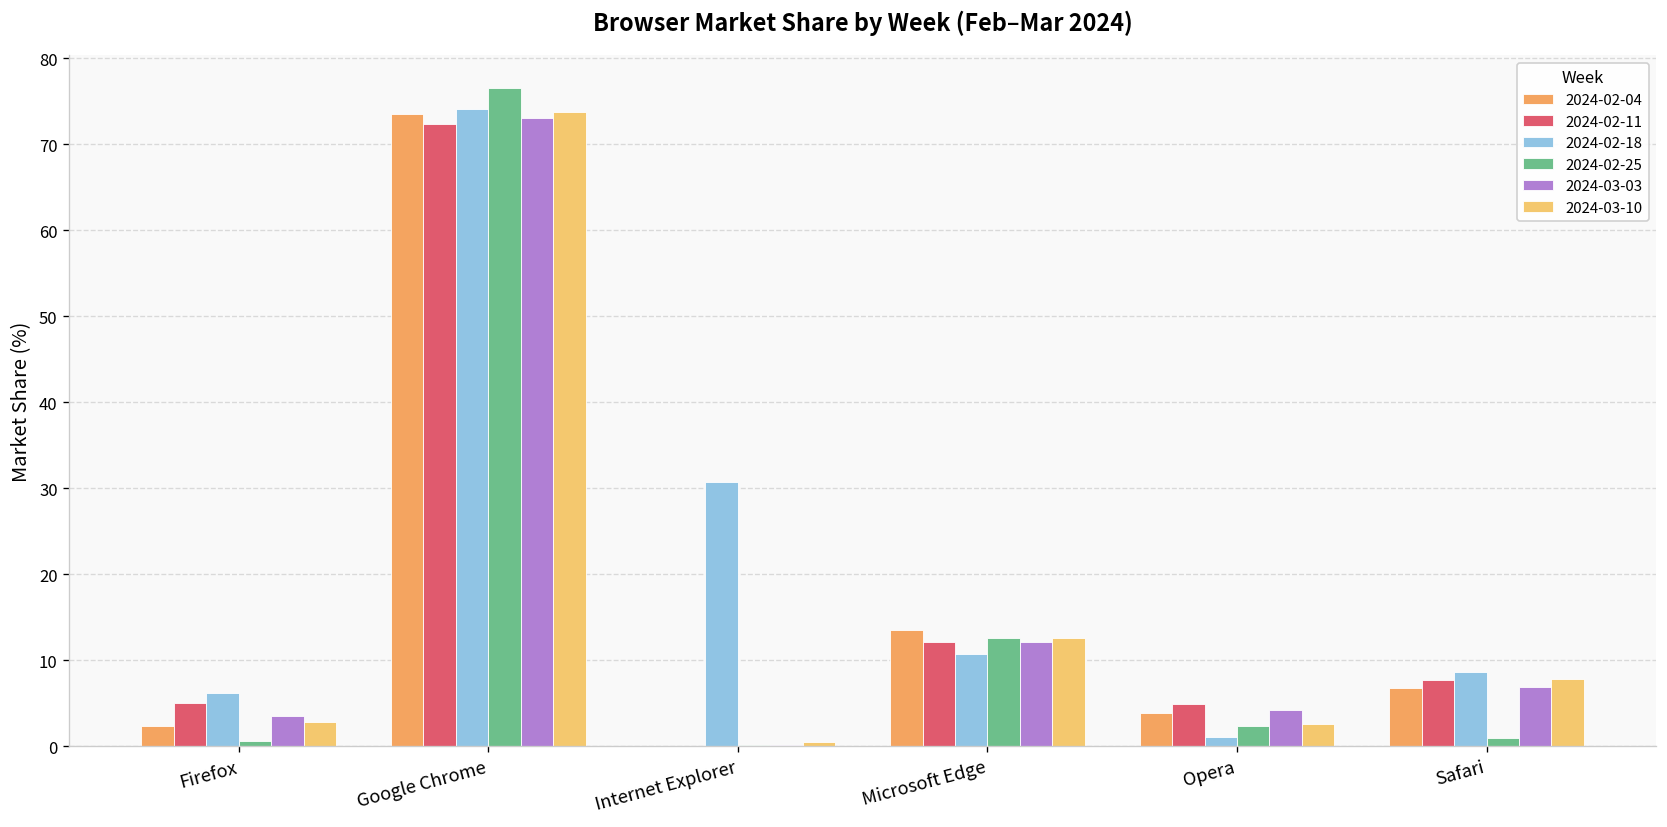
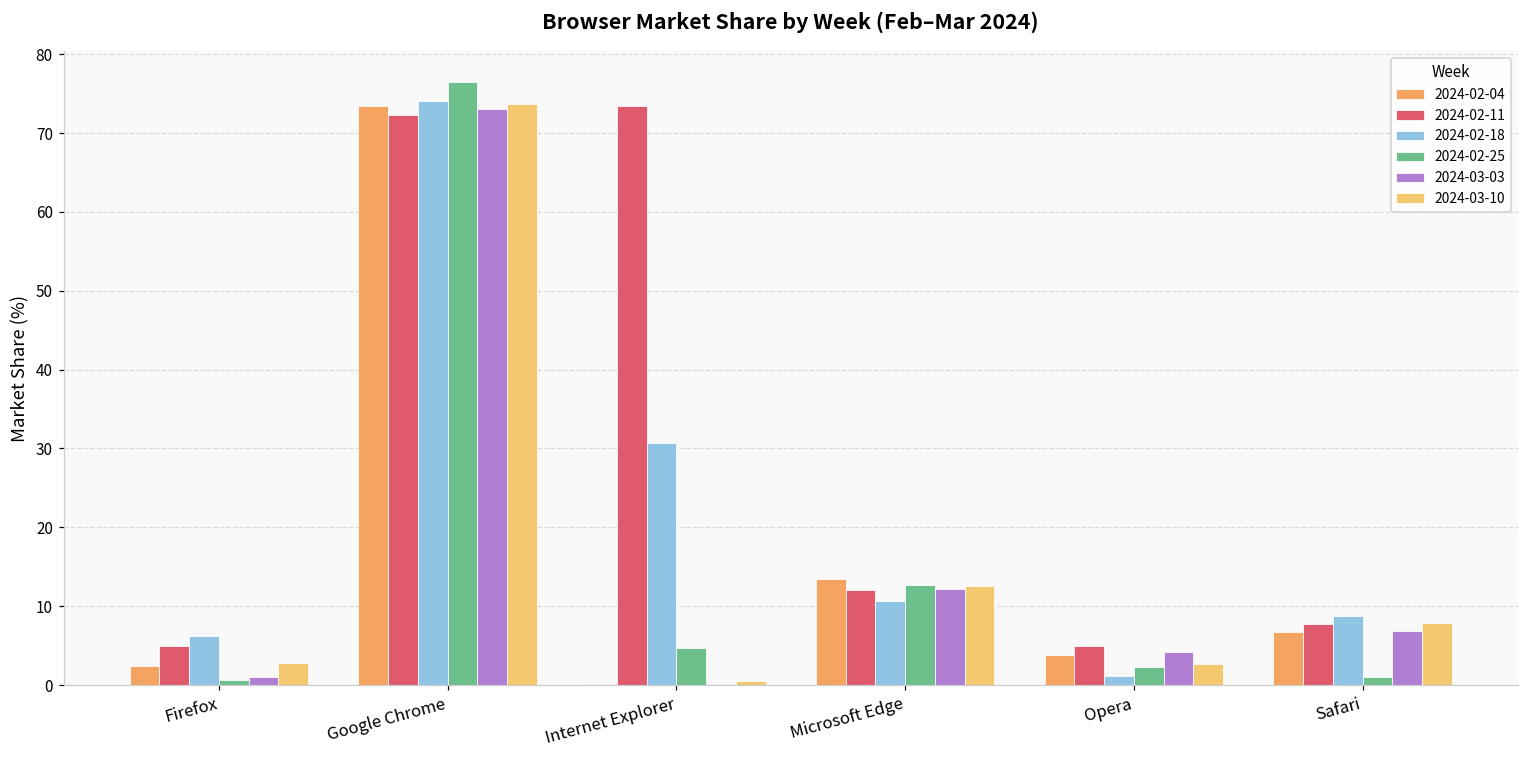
2024-03-03, Firefox: 4 -> 1
2024-02-11, Internet Explorer: 0 -> 73
2024-02-25, Internet Explorer: 0 -> 5
